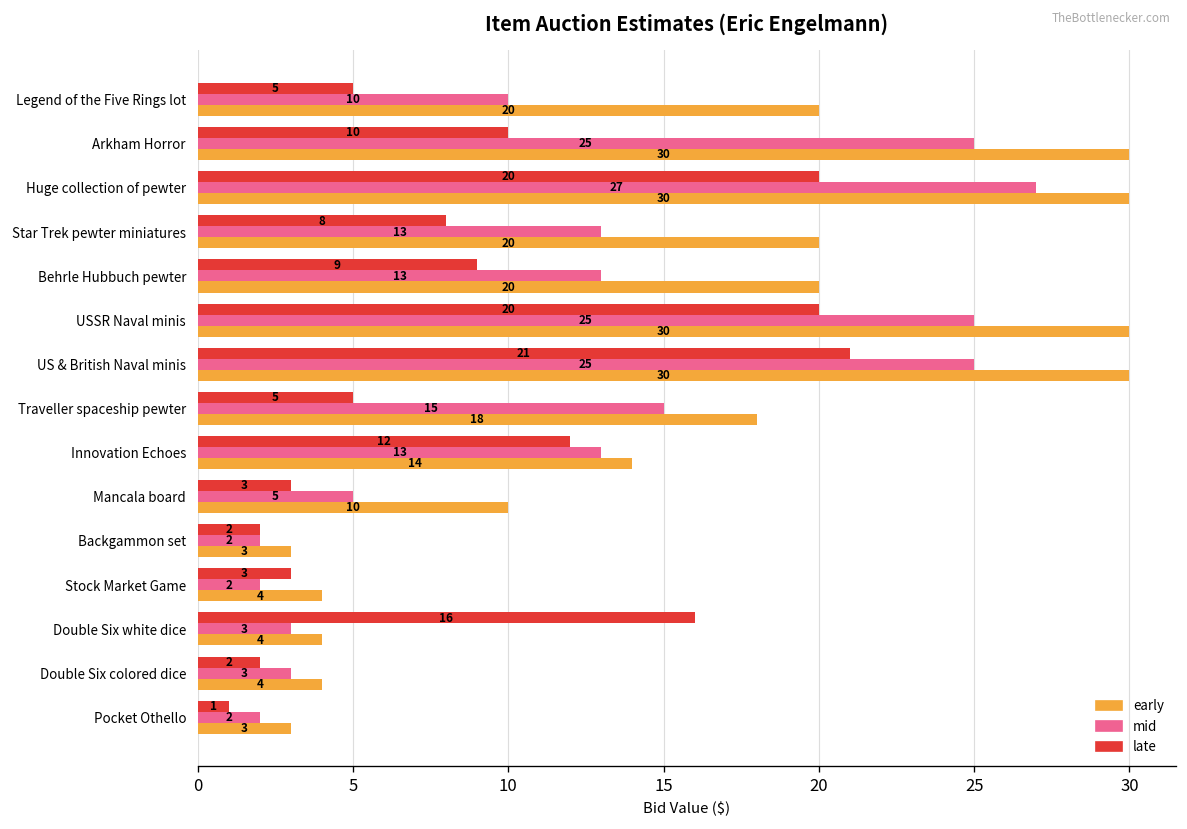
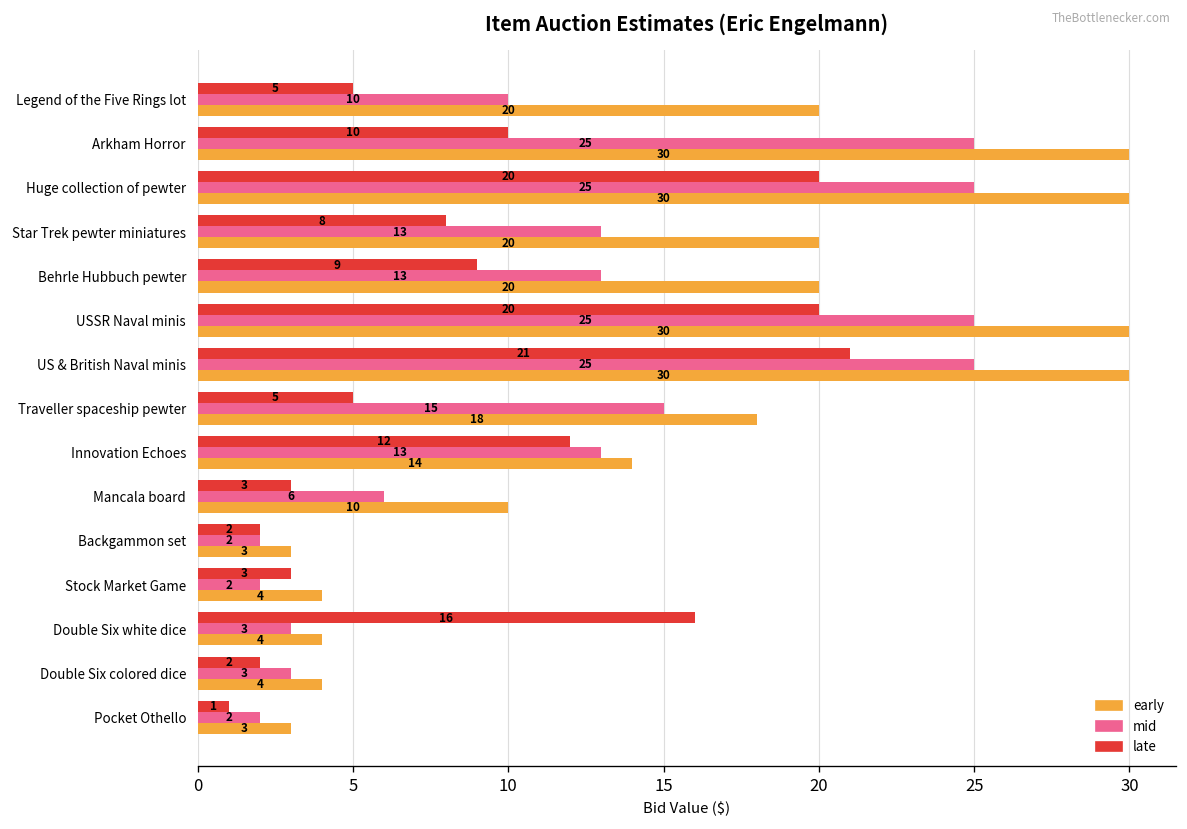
mid, Huge collection of pewter: 27 -> 25
mid, Mancala board: 5 -> 6
